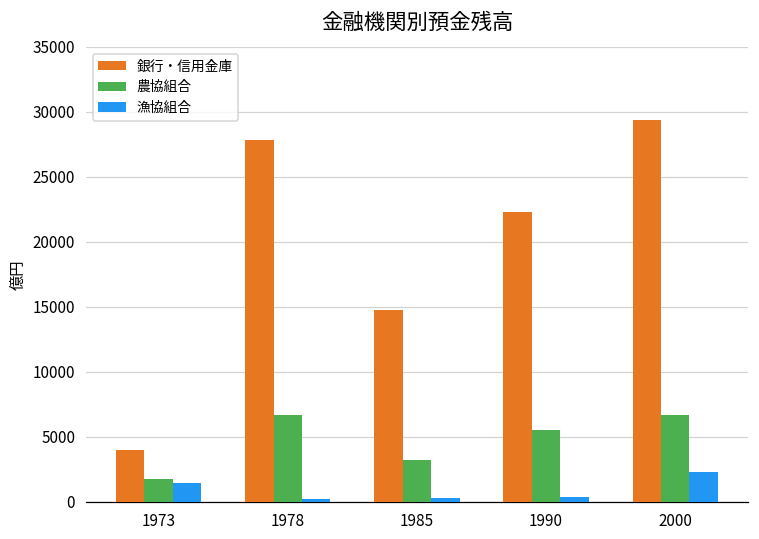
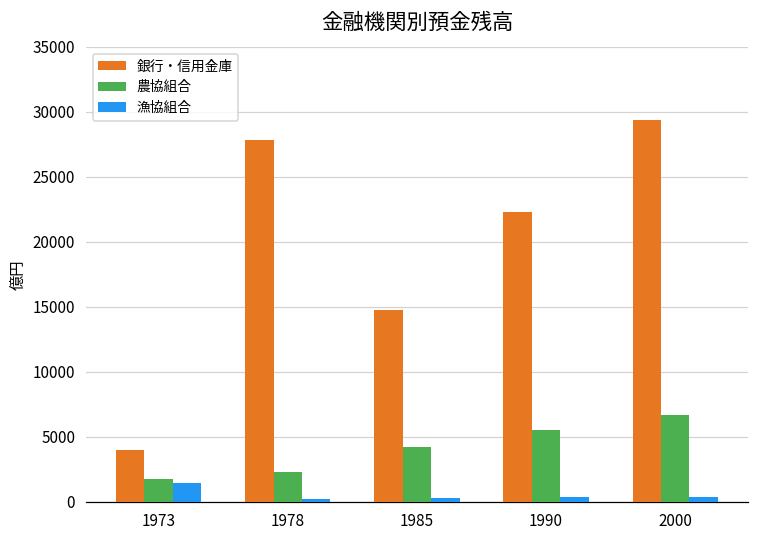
農協組合, 1978: 6700 -> 2300
農協組合, 1985: 3200 -> 4200
漁協組合, 2000: 2300 -> 400
